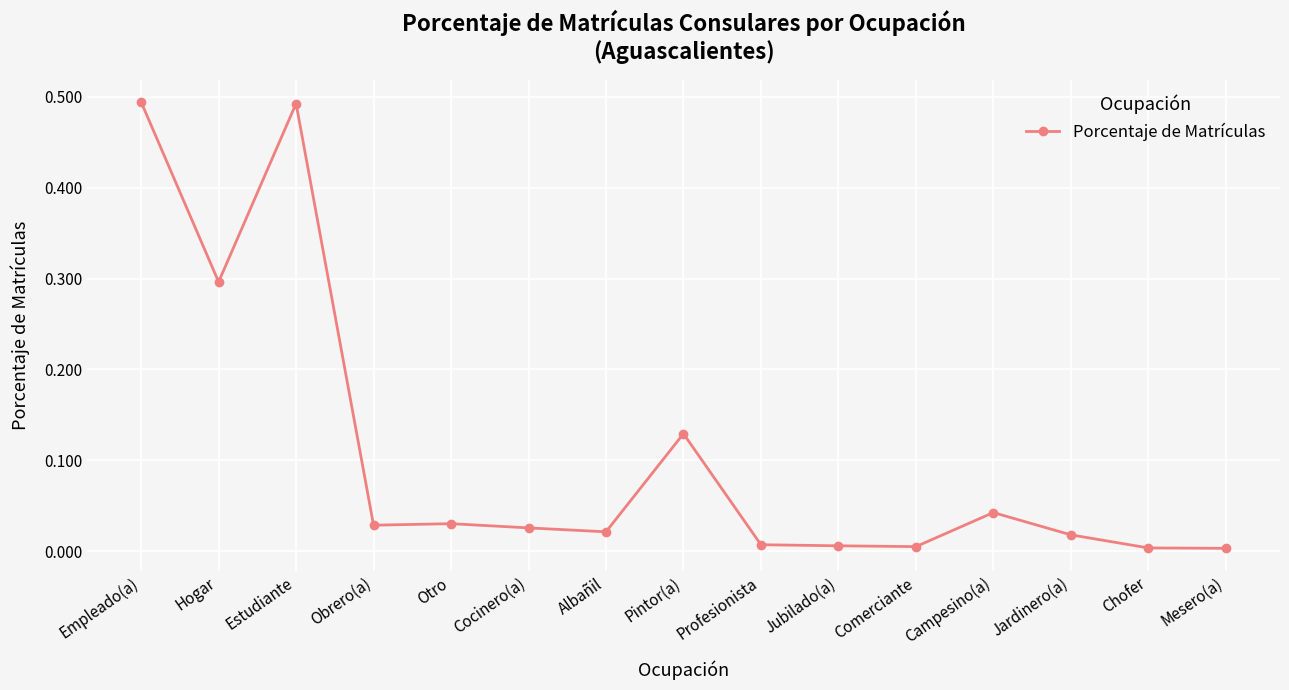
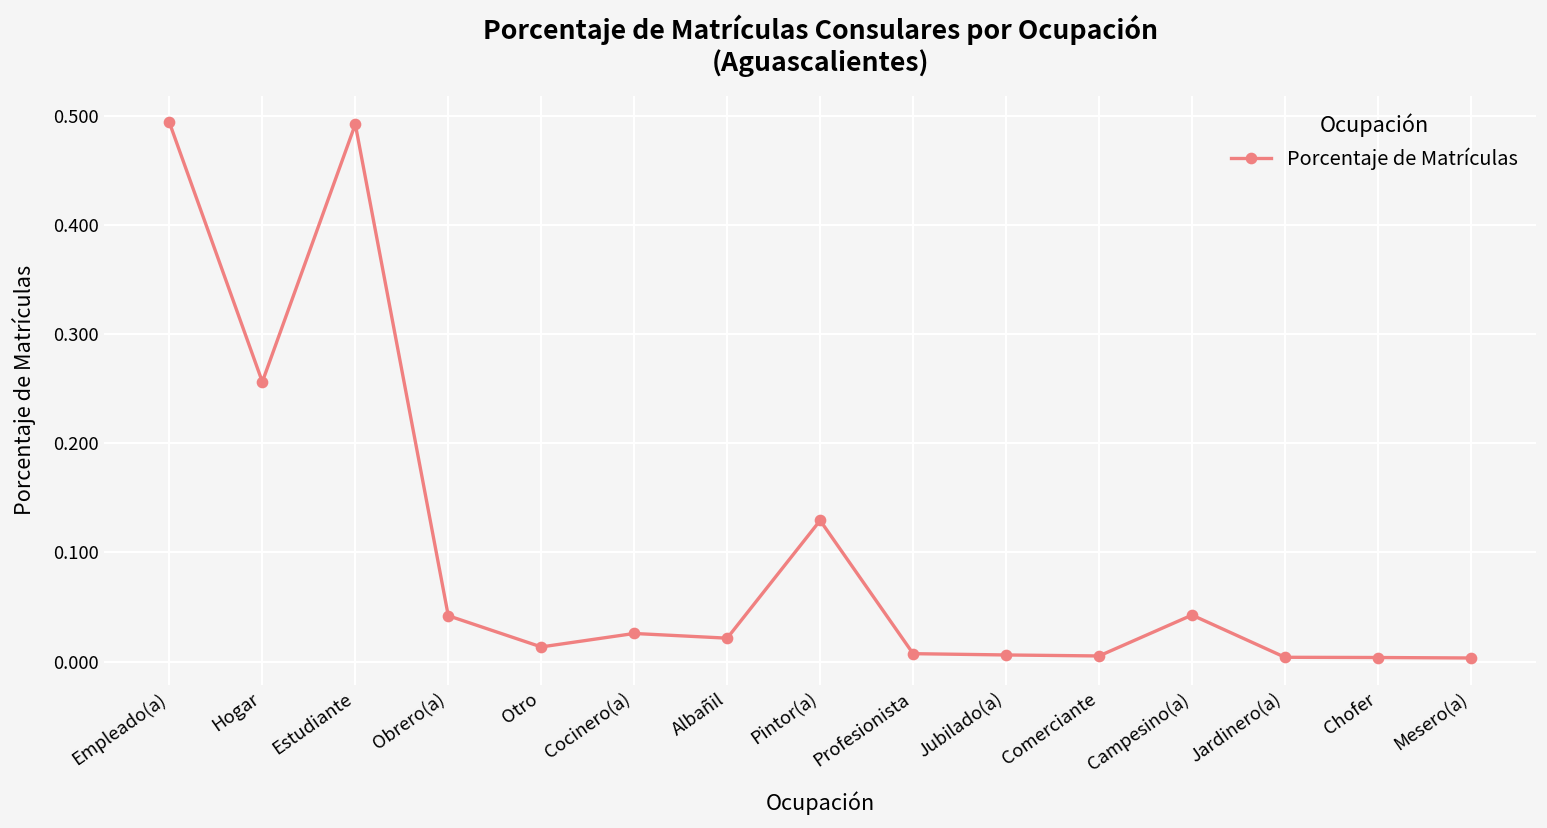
Hogar: 0.30 -> 0.26
Obrero(a): 0.03 -> 0.04
Otro: 0.03 -> 0.01
Jardinero(a): 0.02 -> 0.00
